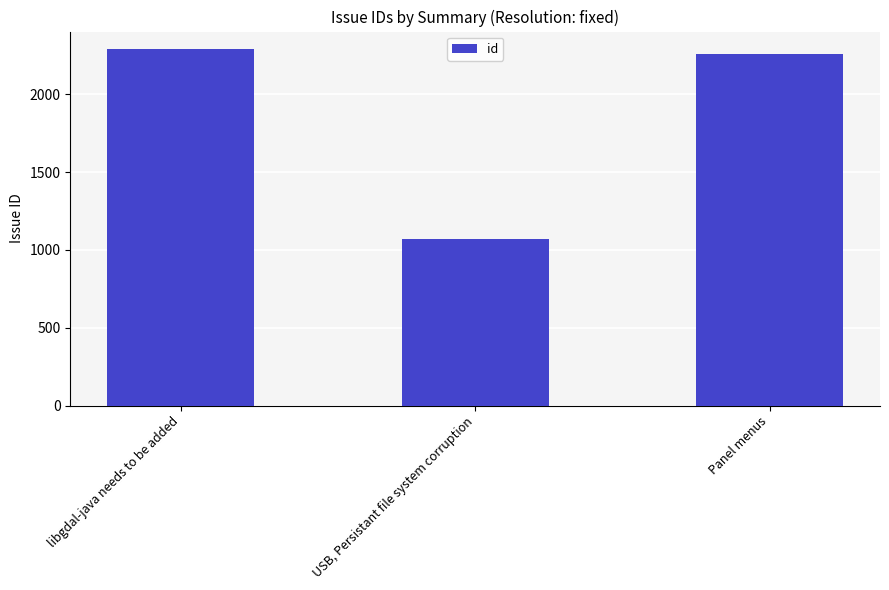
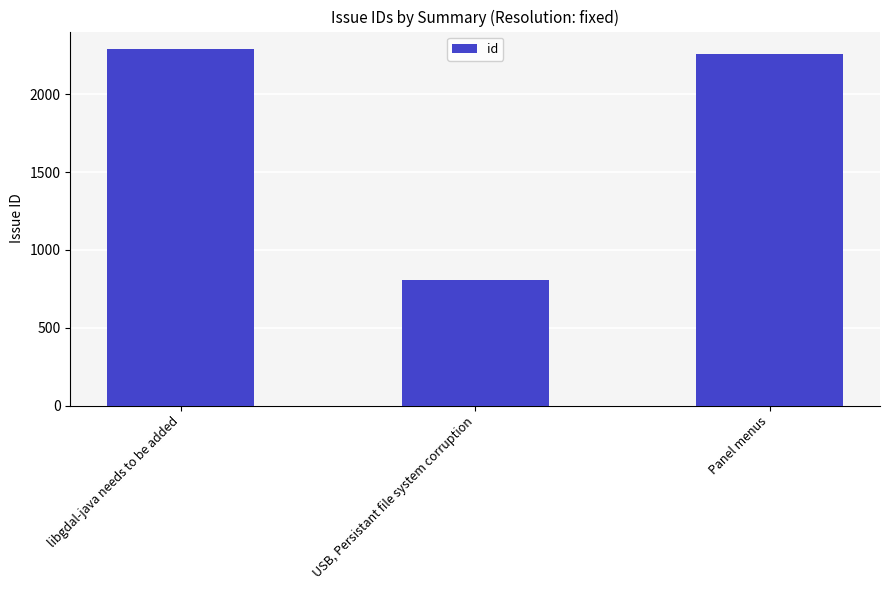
USB, Persistant file system corruption: 1070 -> 810
